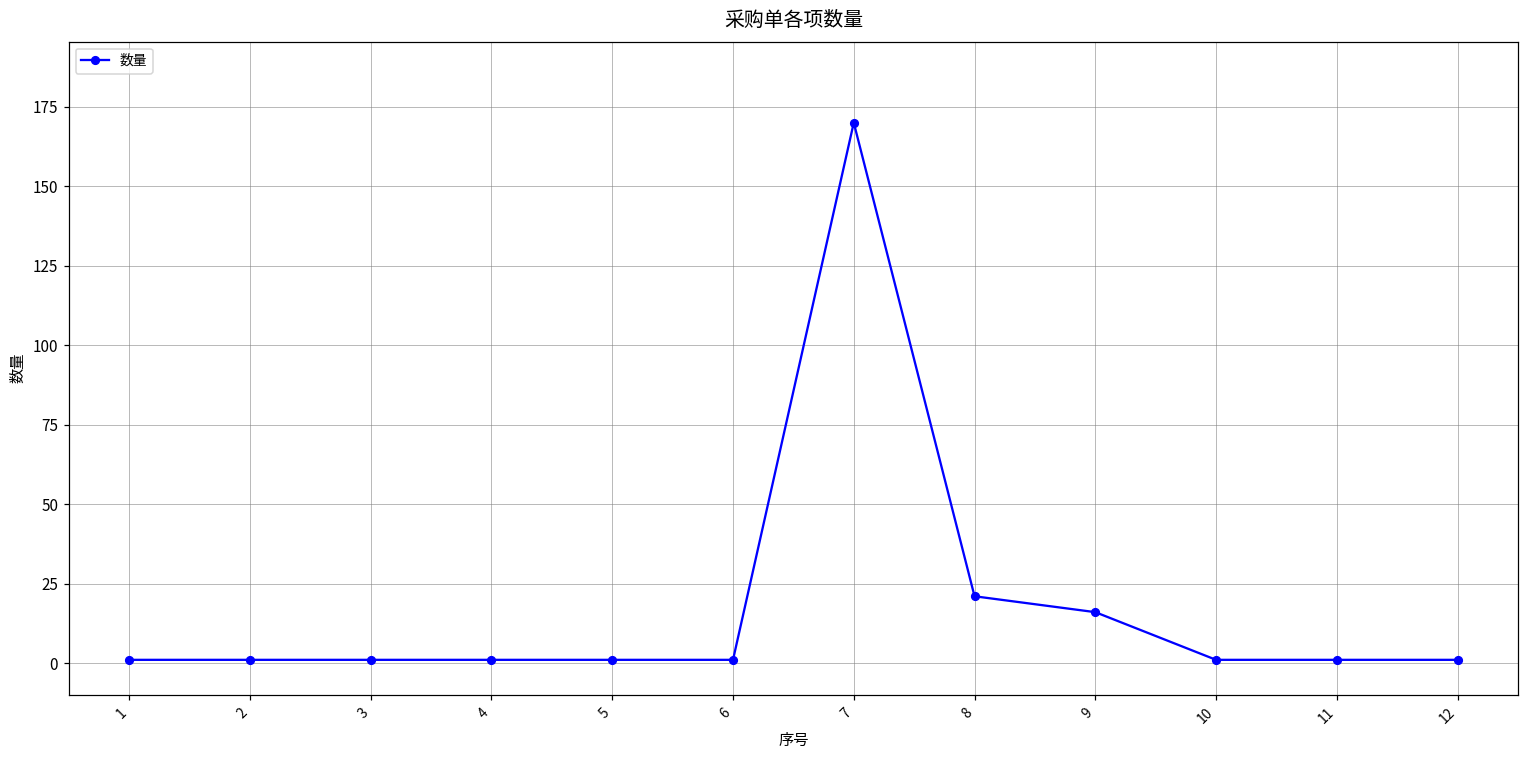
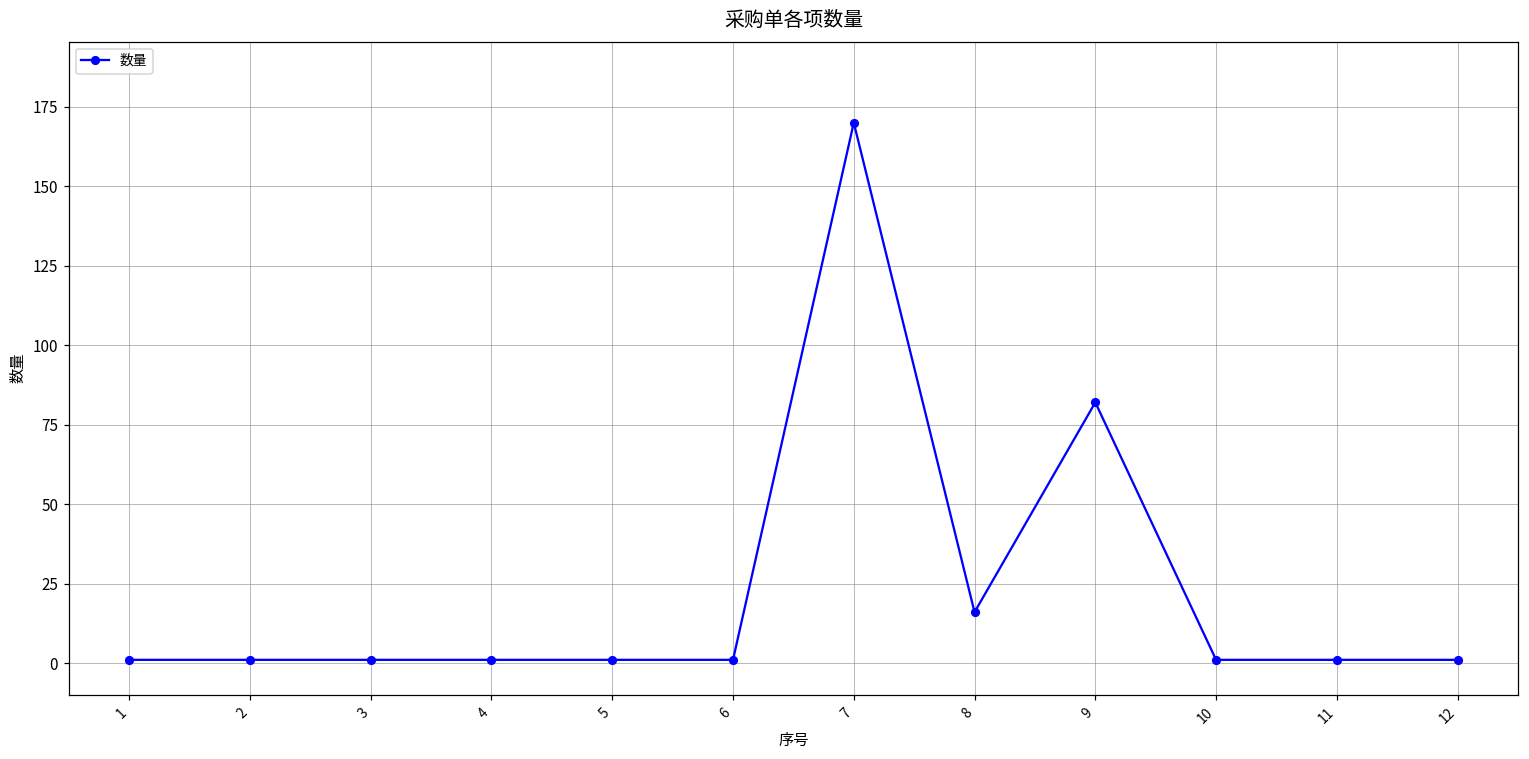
8: 21 -> 16
9: 16 -> 82
